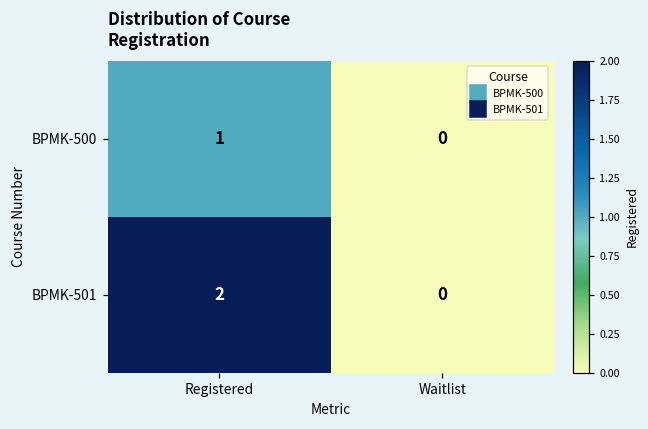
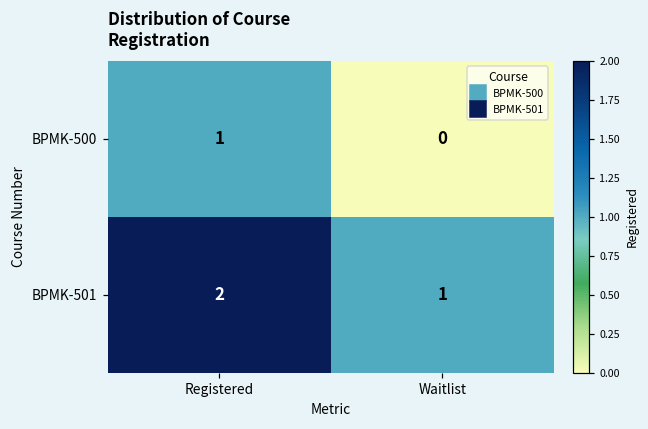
BPMK-501, Waitlist: 0 -> 1
